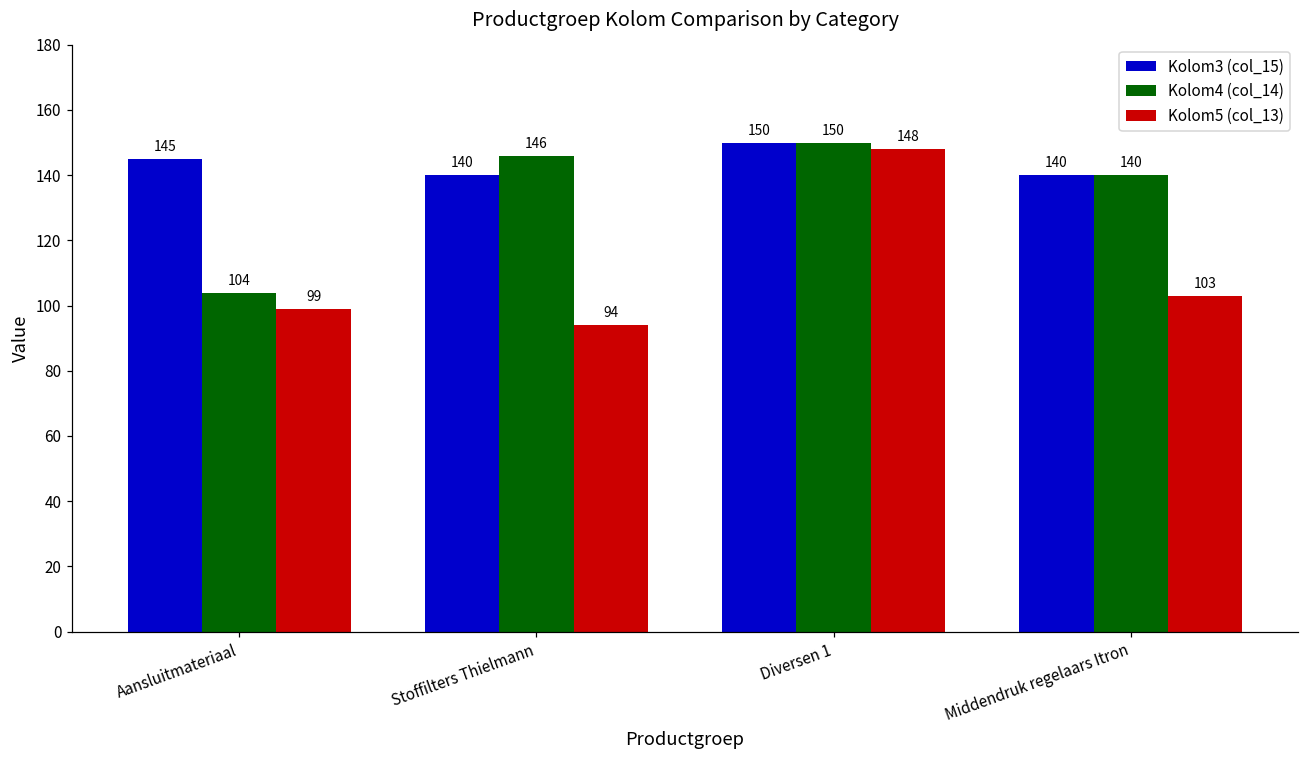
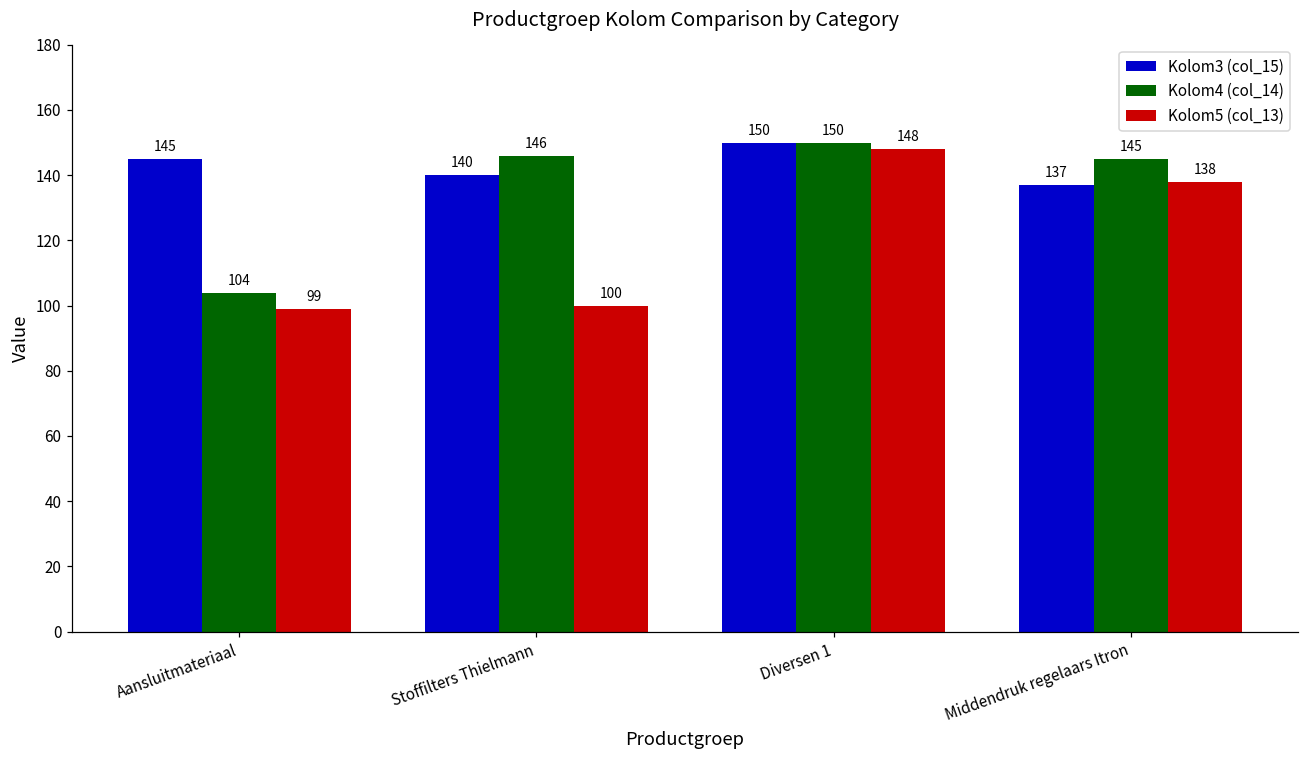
Kolom5 (col_13), Stoffilters Thielmann: 94 -> 100
Kolom3 (col_15), Middendruk regelaars Itron: 140 -> 137
Kolom4 (col_14), Middendruk regelaars Itron: 140 -> 145
Kolom5 (col_13), Middendruk regelaars Itron: 103 -> 138
